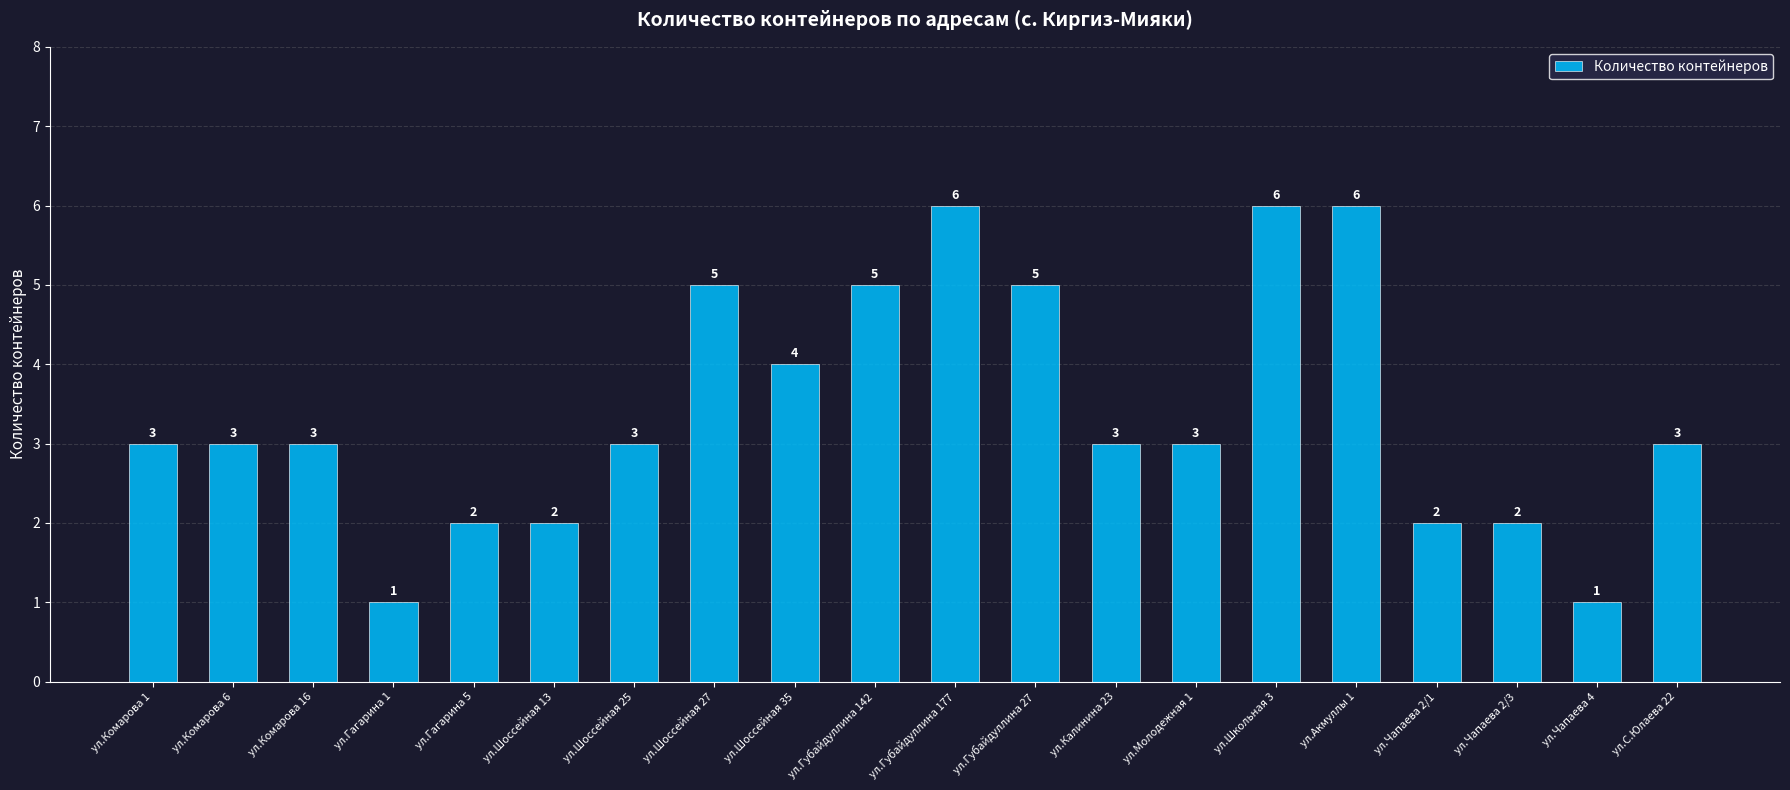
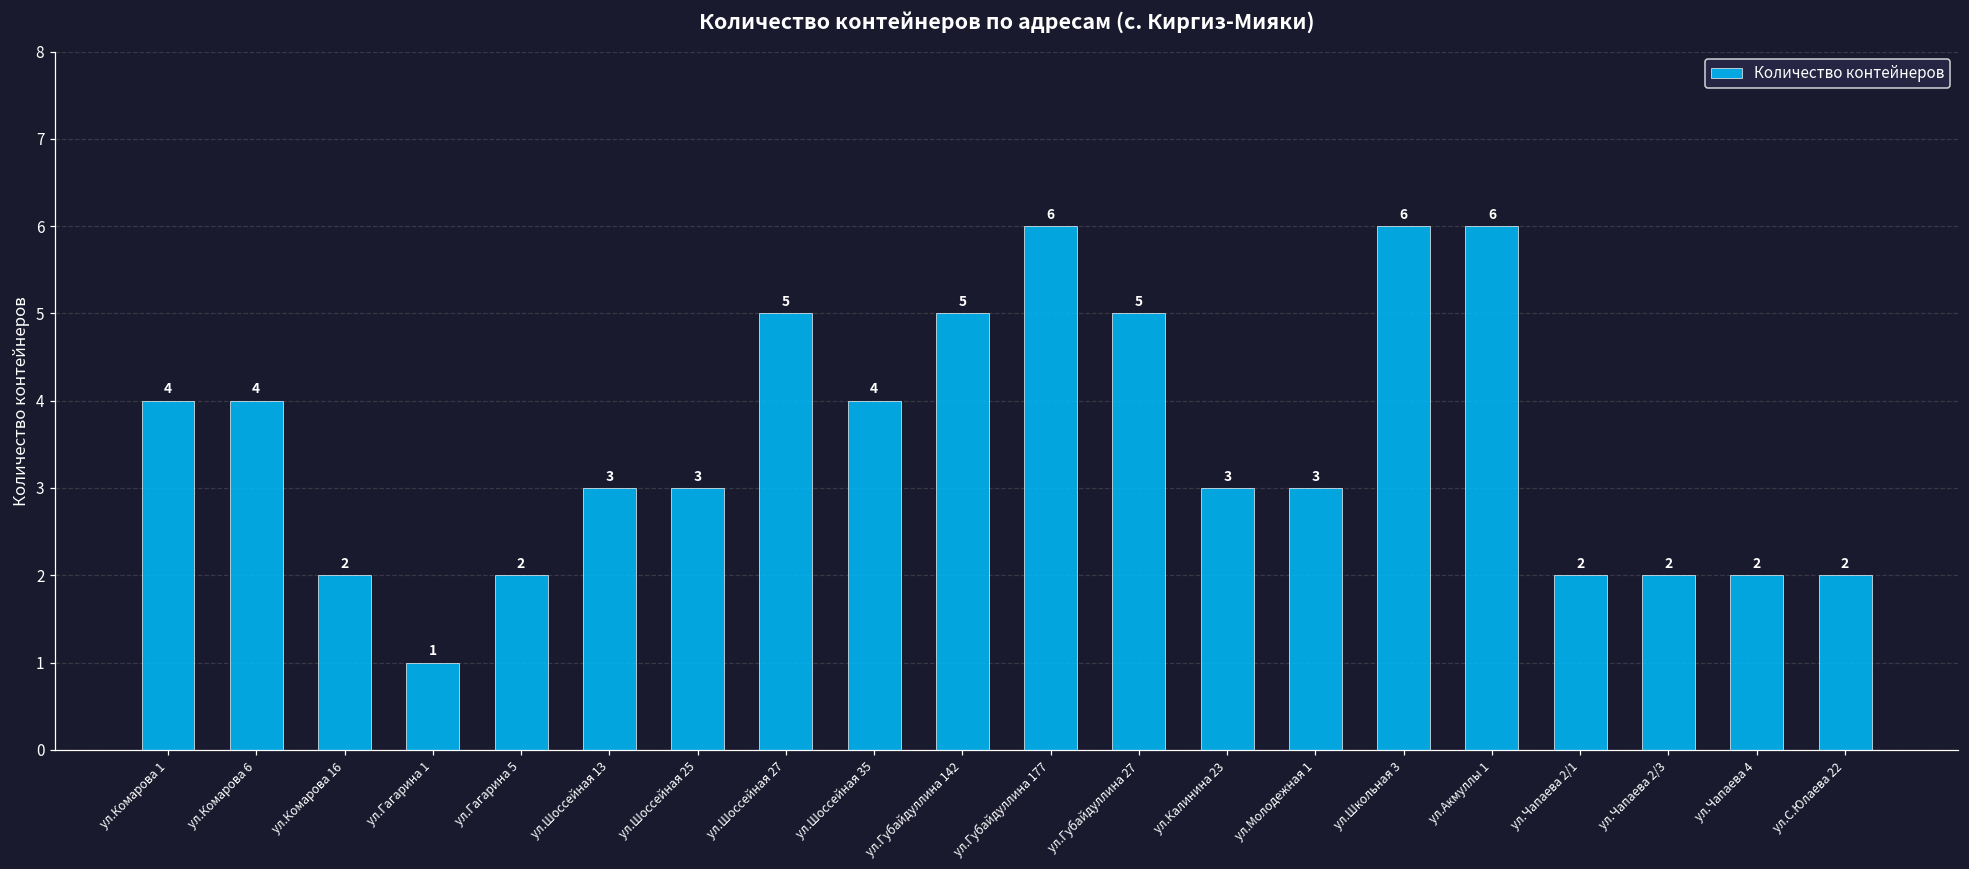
ул.Комарова 1: 3 -> 4
ул.Комарова 6: 3 -> 4
ул.Комарова 16: 3 -> 2
ул.Шоссейная 13: 2 -> 3
ул.Чапаева 4: 1 -> 2
ул.С.Юлаева 22: 3 -> 2
